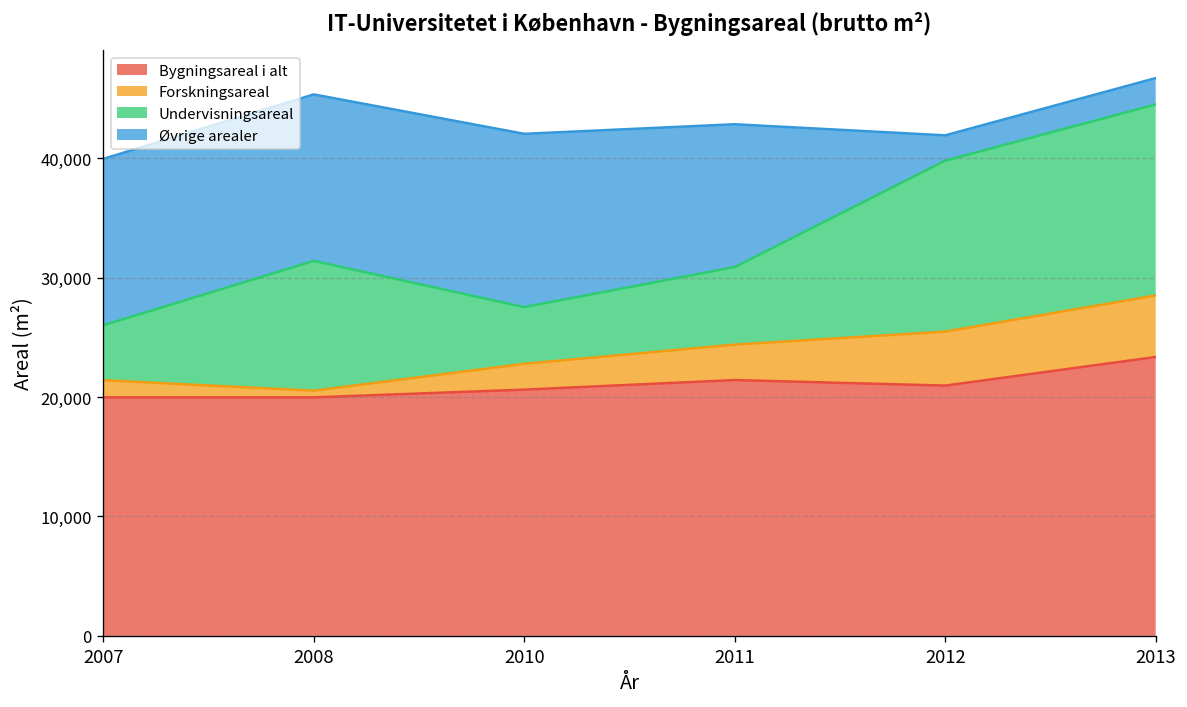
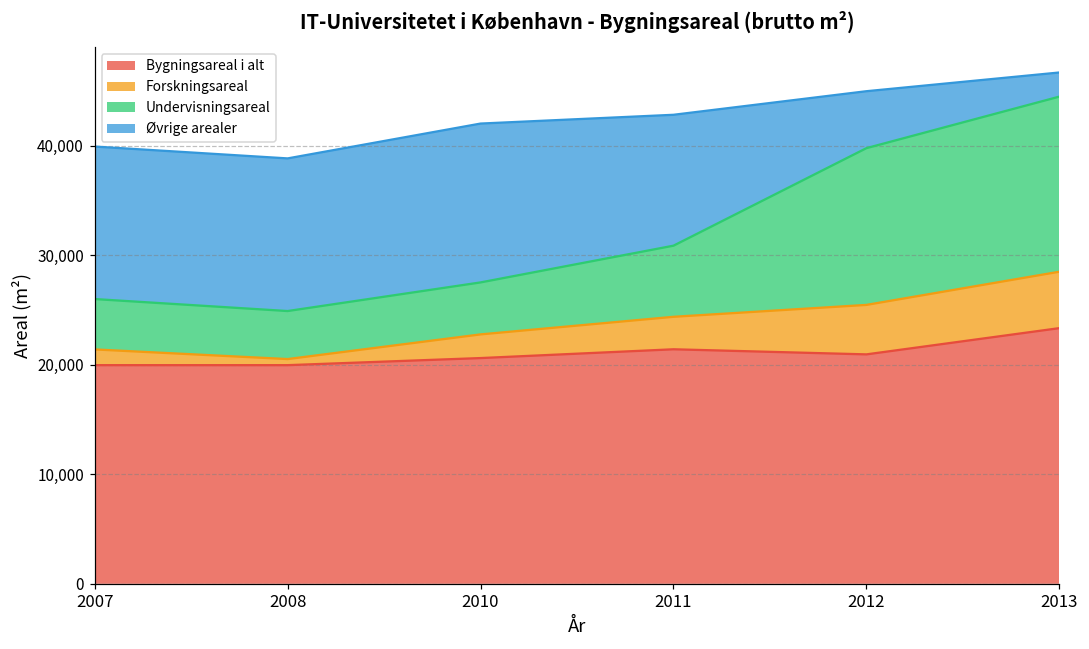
Undervisningsareal, 2008: 11,000 -> 4,000
Øvrige arealer, 2012: 2,000 -> 5,000
